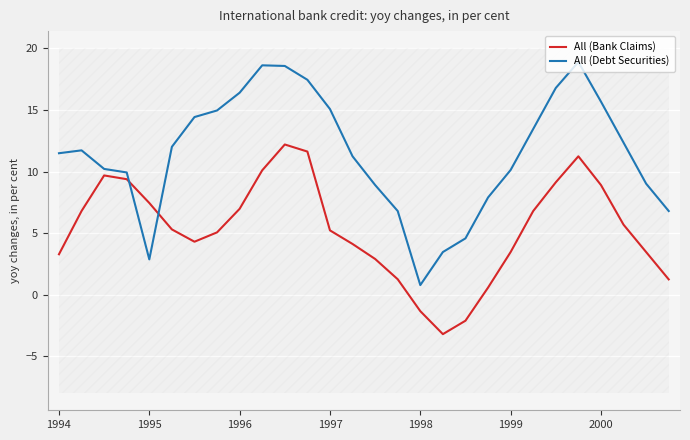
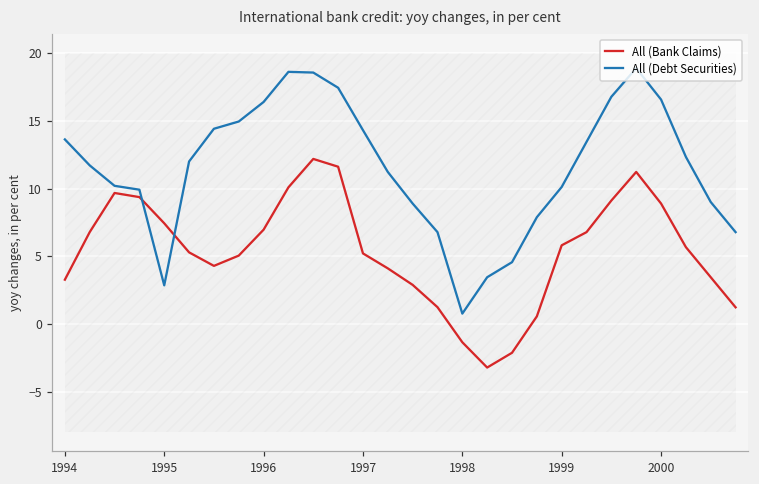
All (Debt Securities), 1994: 11.5 -> 13.6
All (Debt Securities), 1997: 15.1 -> 14.3
All (Bank Claims), 1999: 3.5 -> 5.8
All (Debt Securities), 2000: 15.7 -> 16.6
